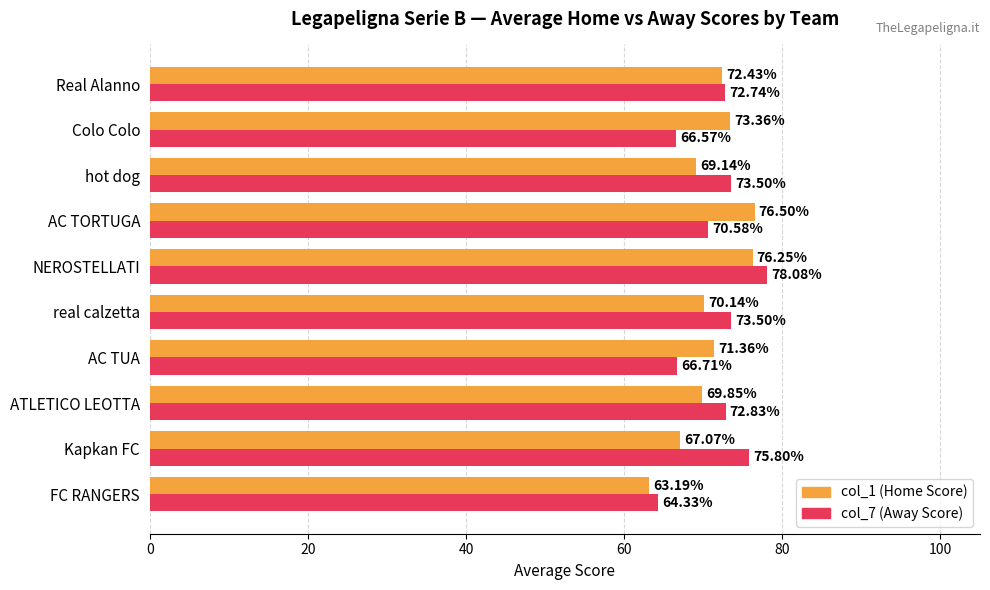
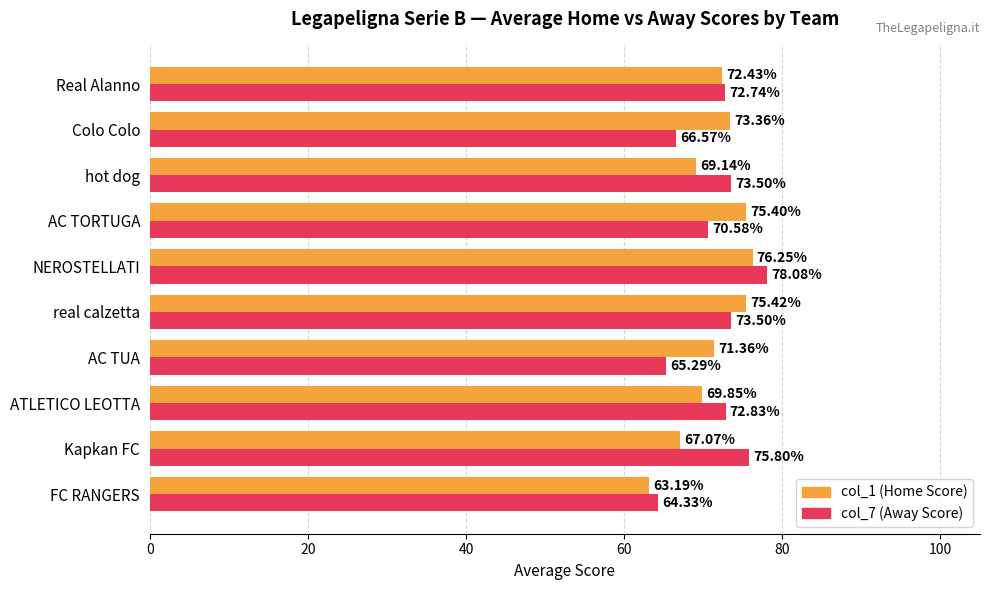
col_1 (Home Score), AC TORTUGA: 76.50% -> 75.40%
col_1 (Home Score), real calzetta: 70.14% -> 75.42%
col_7 (Away Score), AC TUA: 66.71% -> 65.29%
